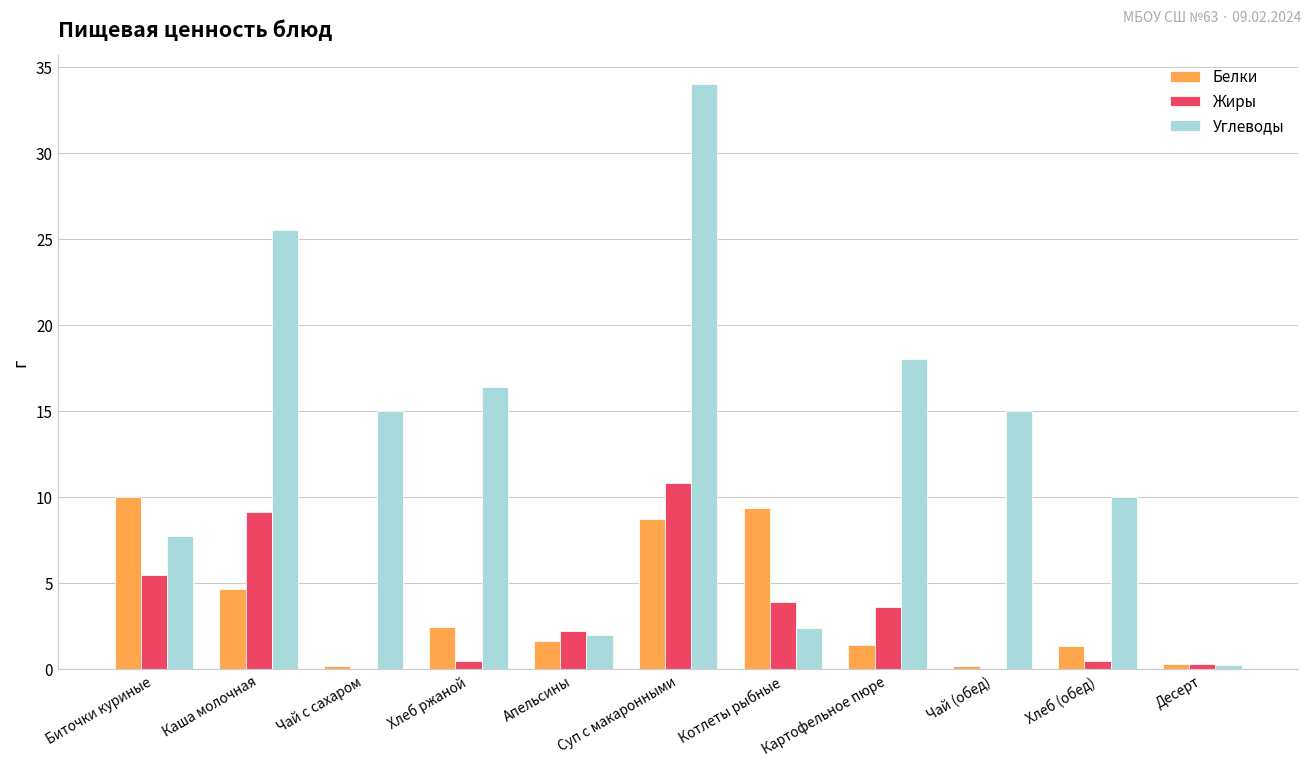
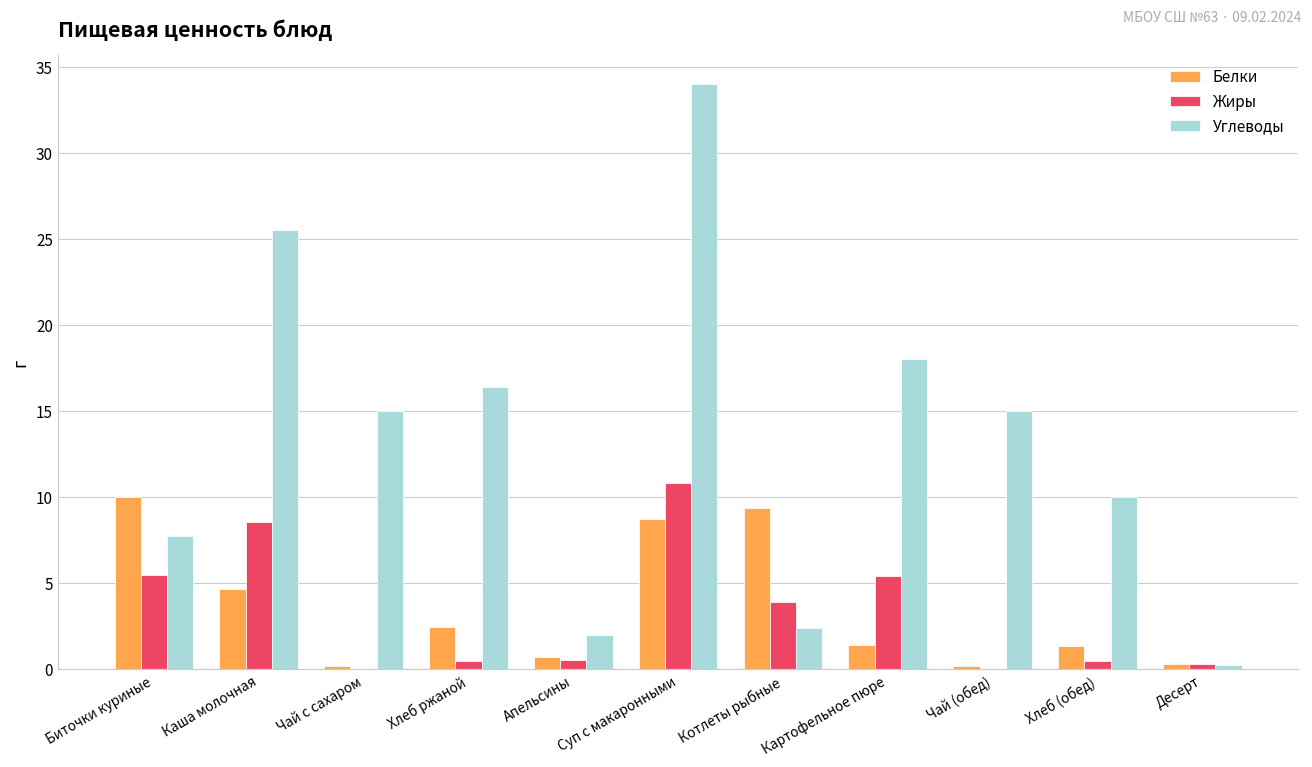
Жиры, Каша молочная: 9.1 -> 8.5
Белки, Апельсины: 1.6 -> 0.7
Жиры, Апельсины: 2.2 -> 0.5
Жиры, Картофельное пюре: 3.6 -> 5.4
